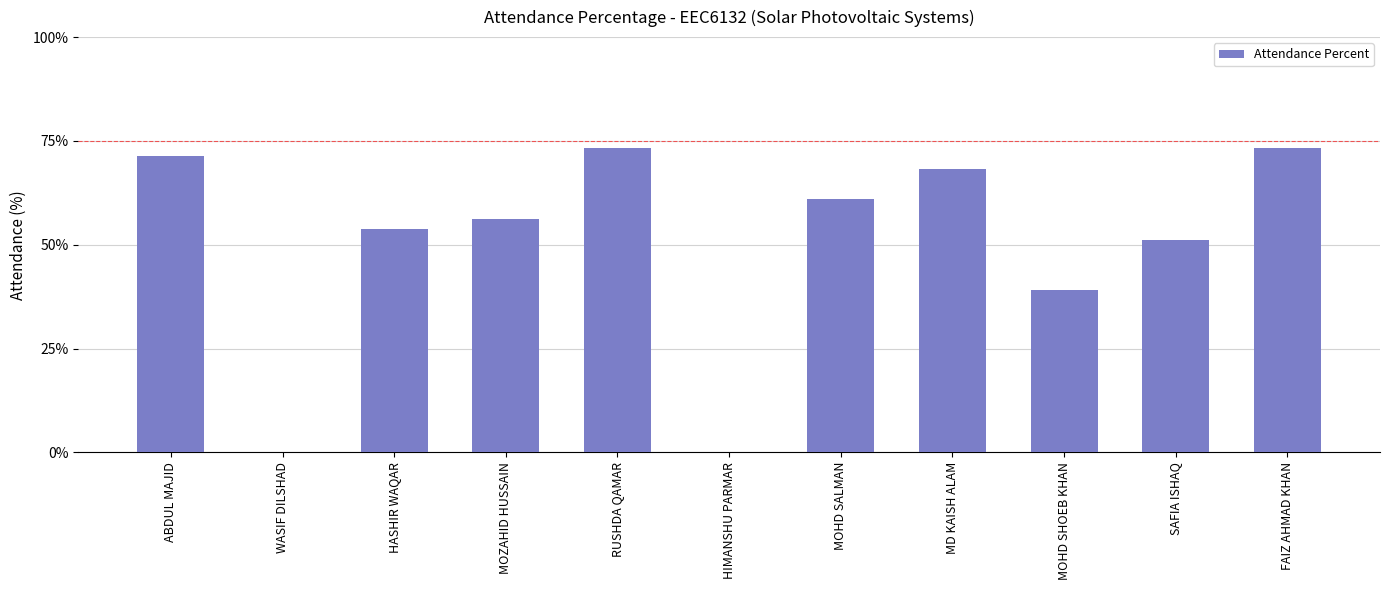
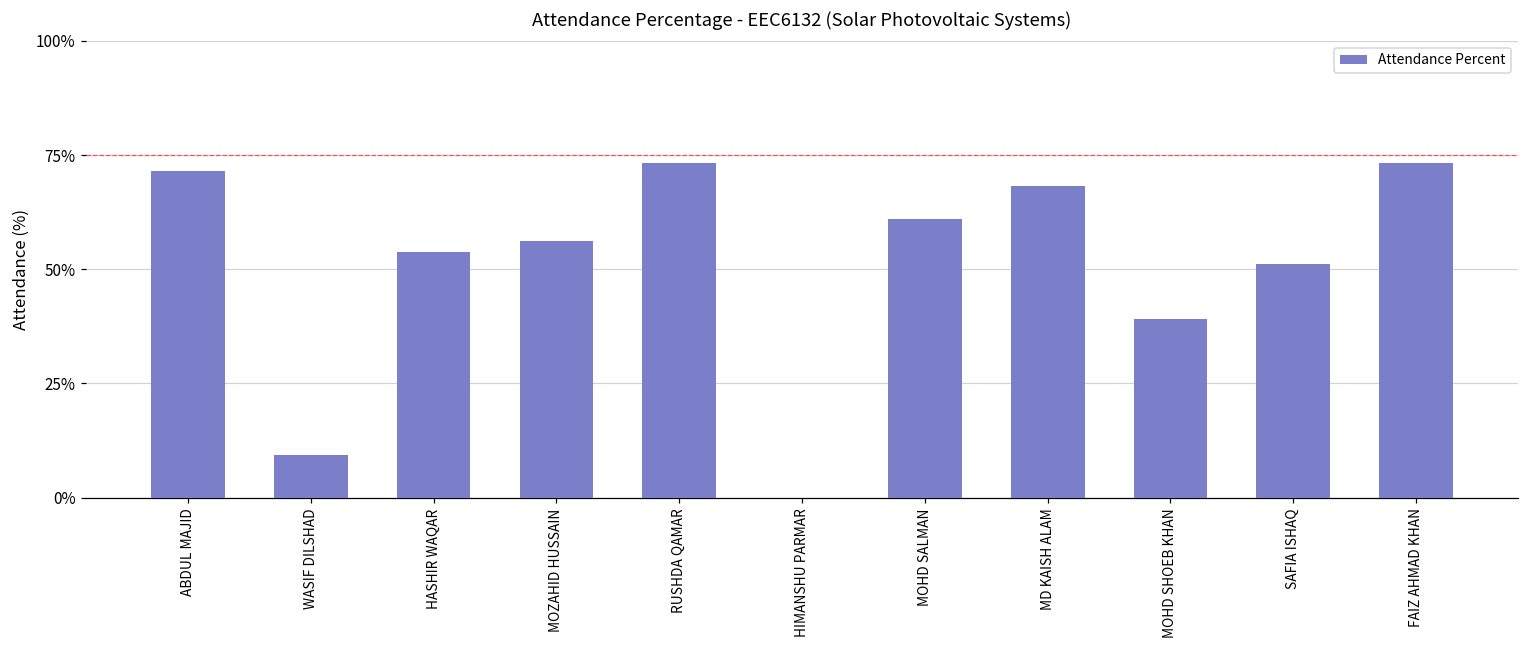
WASIF DILSHAD: 0% -> 9%
